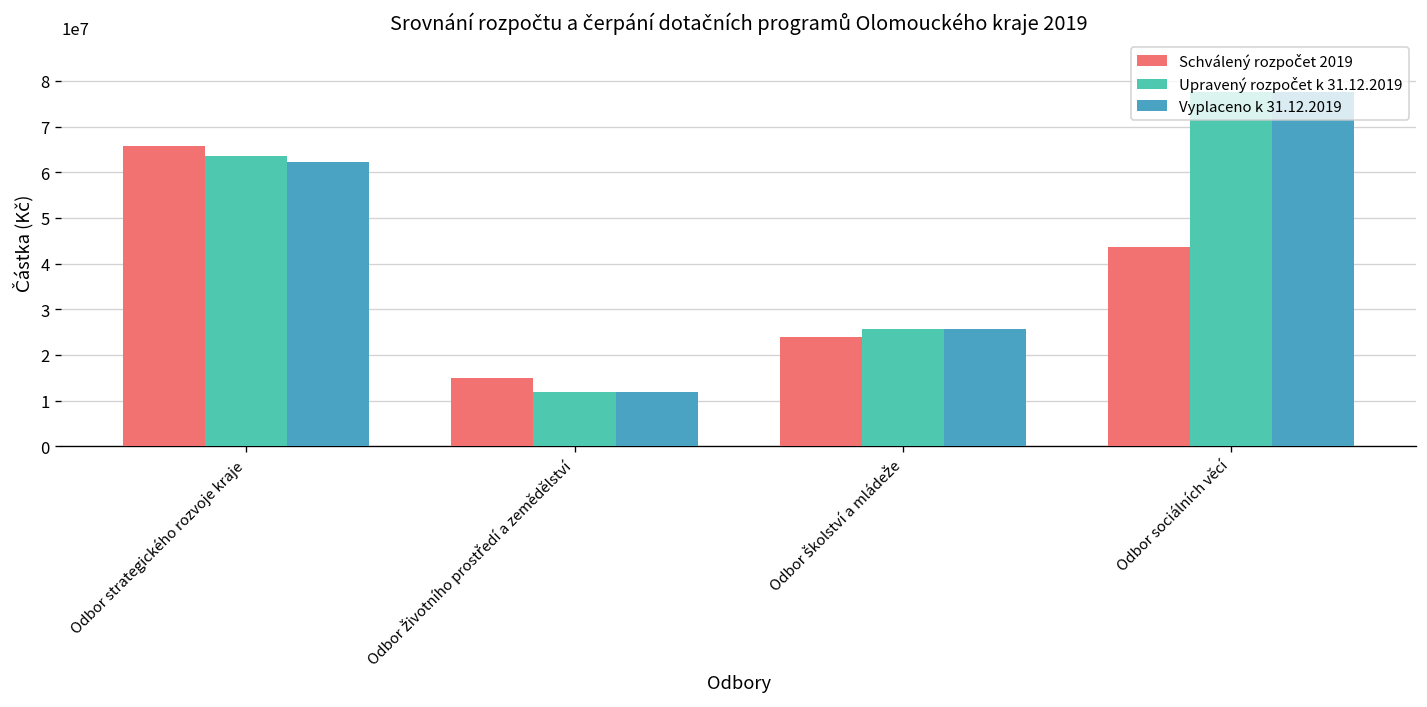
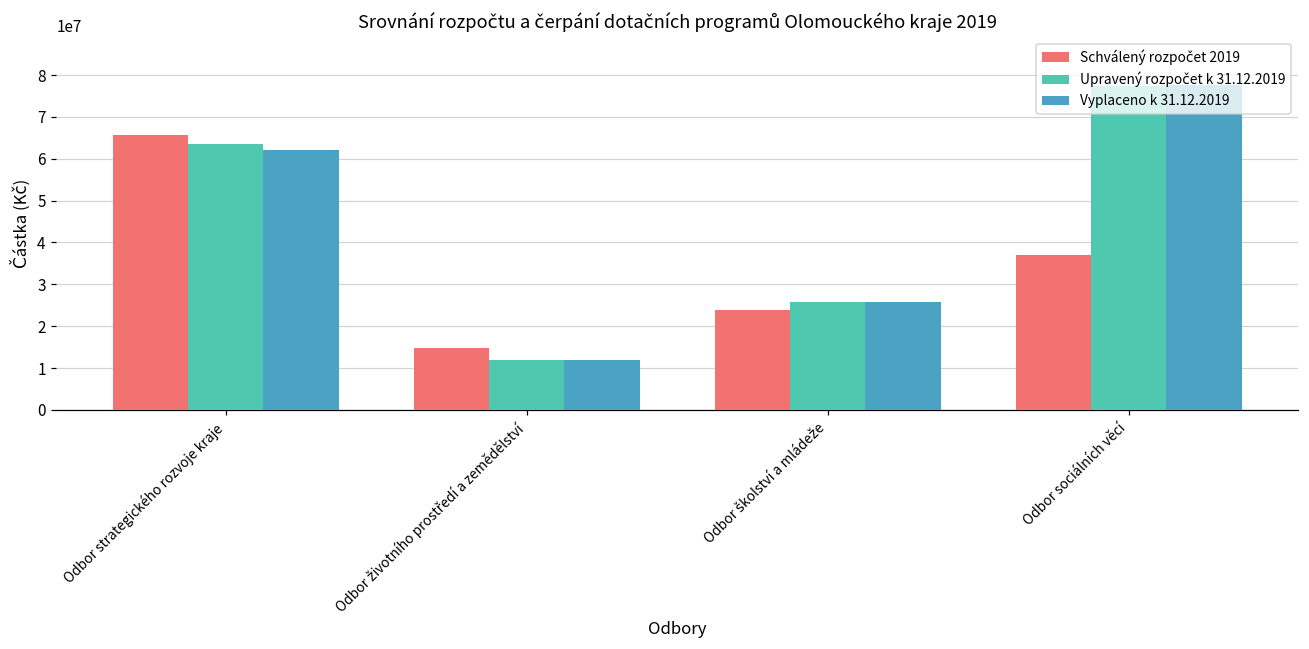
Schválený rozpočet 2019, Odbor sociálních věcí: 44000000 -> 37000000
